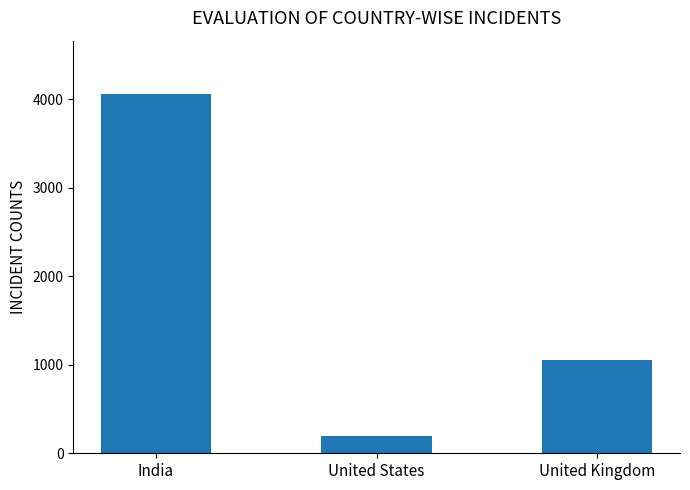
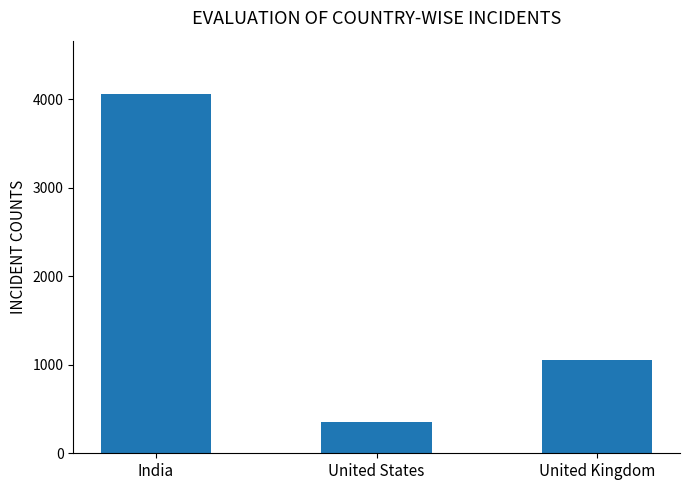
United States: 200 -> 400
